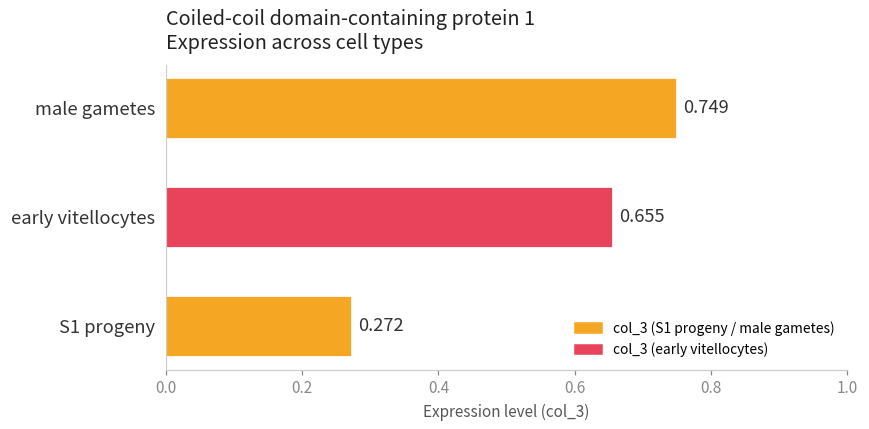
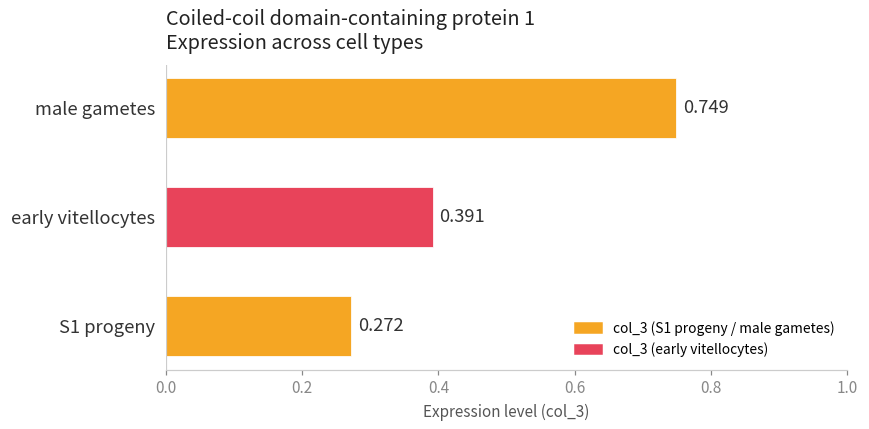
early vitellocytes: 0.655 -> 0.391
